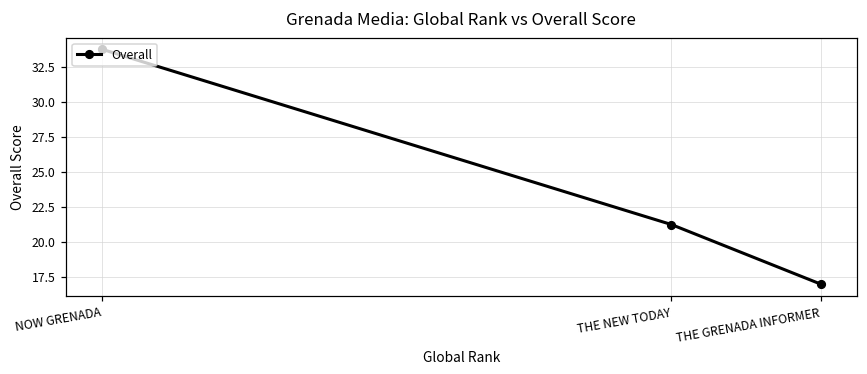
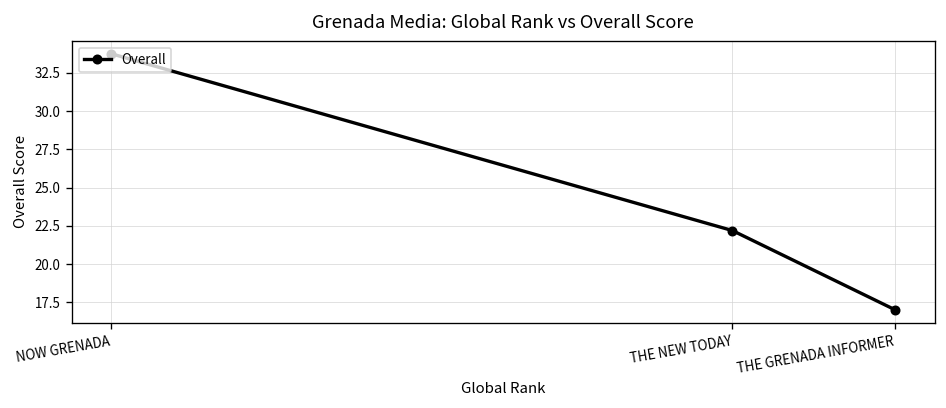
THE NEW TODAY: 21.3 -> 22.2
